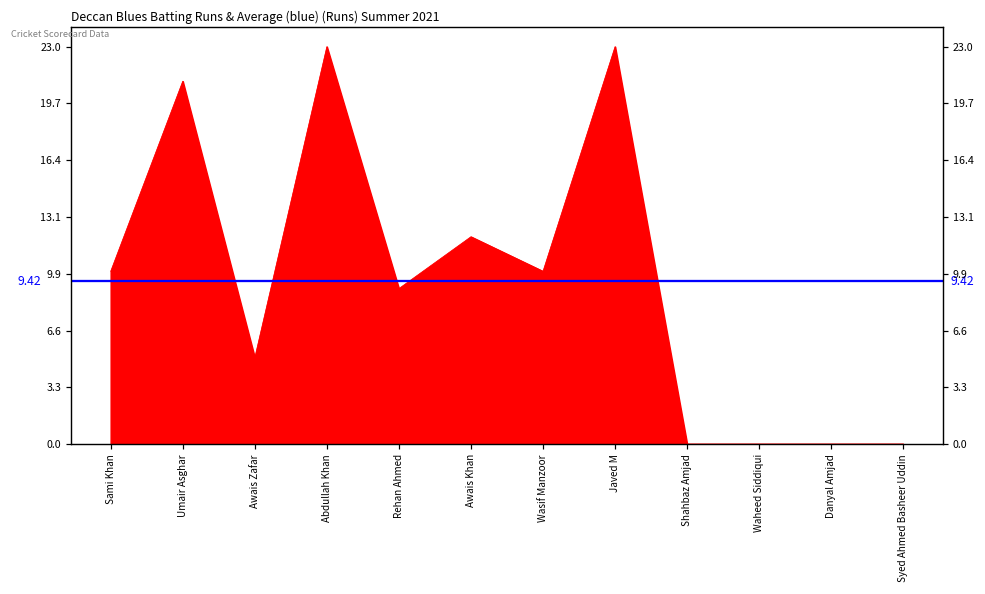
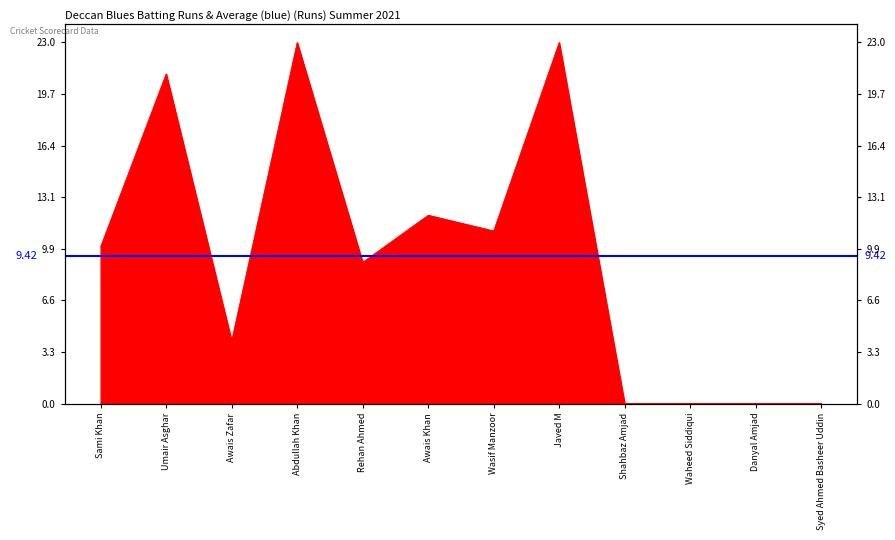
Awais Zafar: 5 -> 4
Wasif Manzoor: 10 -> 11
